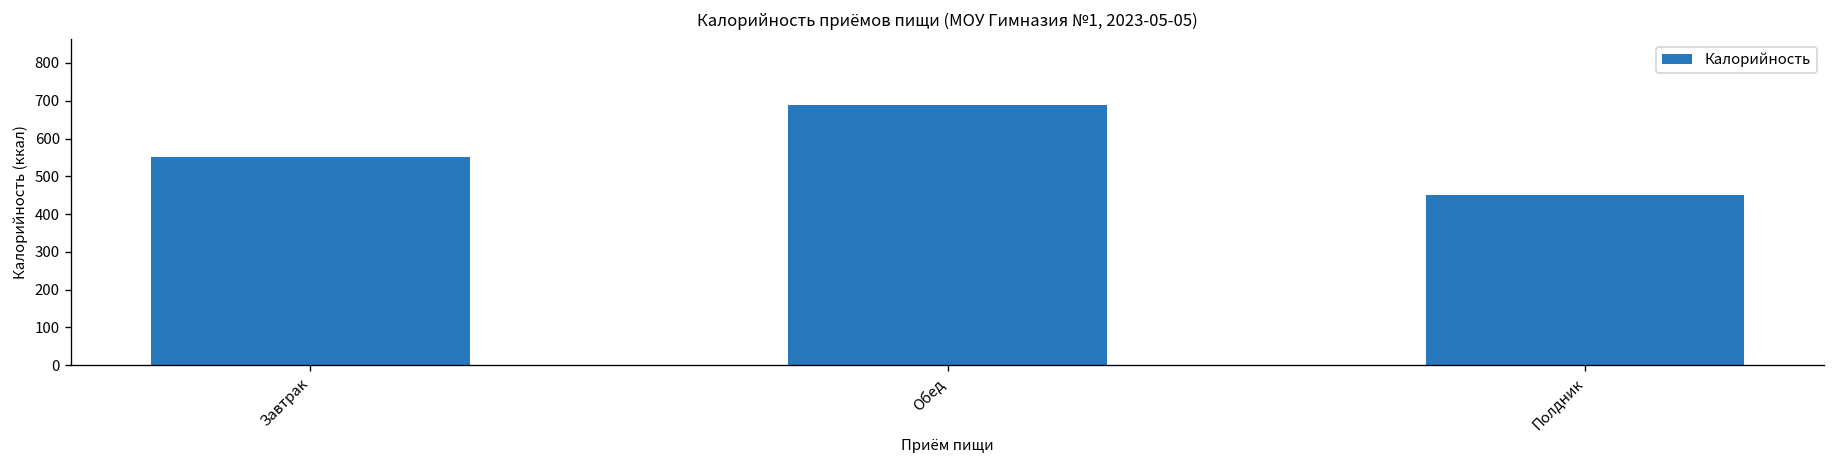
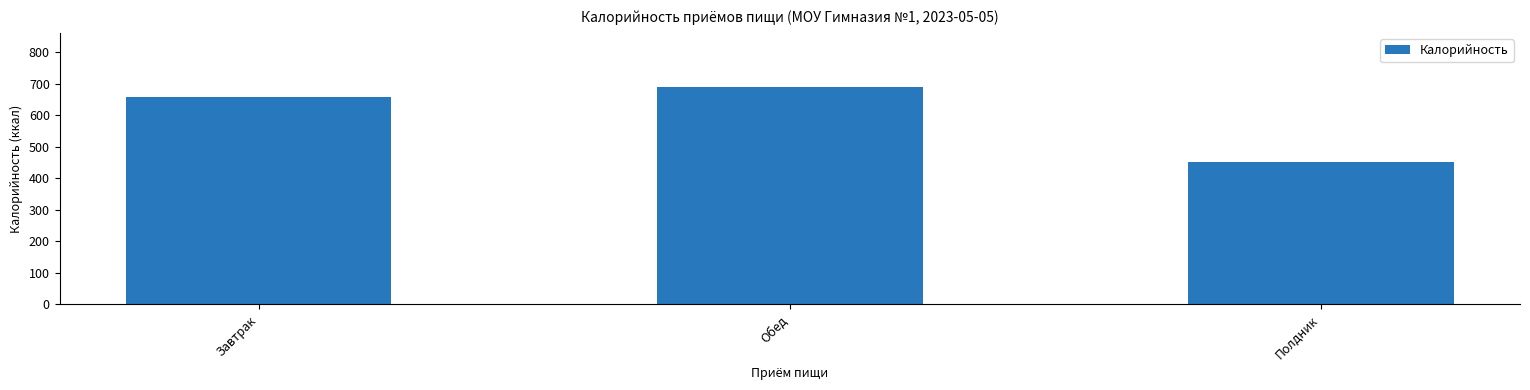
Завтрак: 550 -> 660
